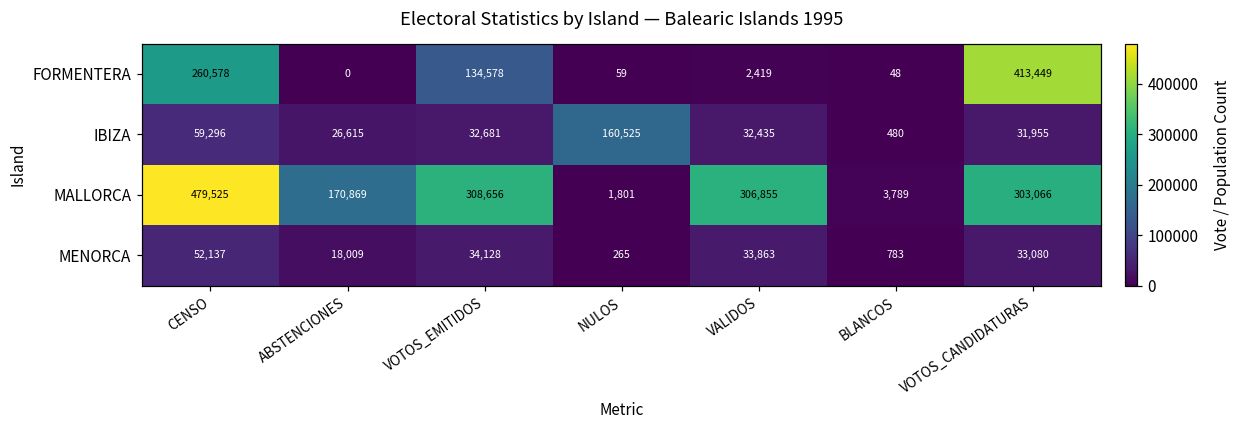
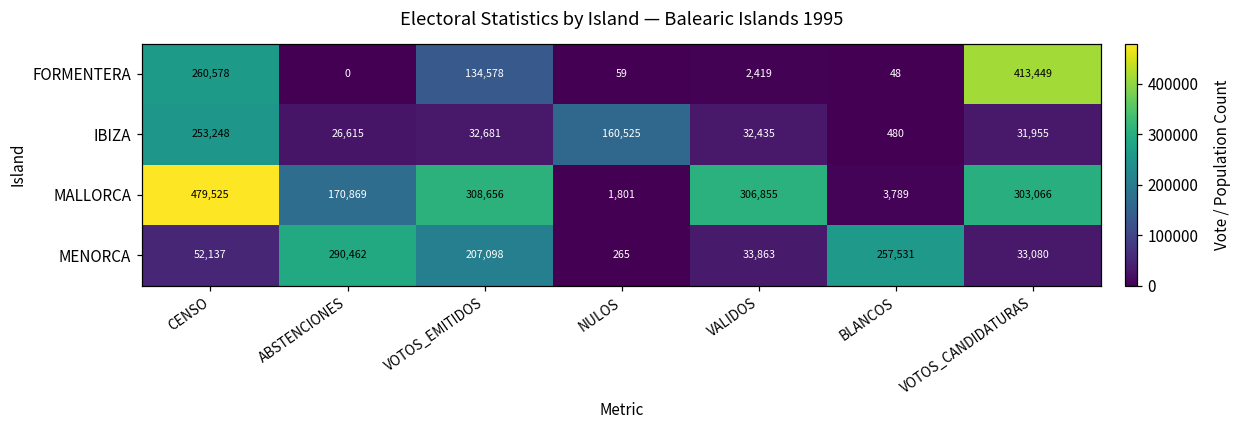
IBIZA, CENSO: 59,296 -> 253,248
MENORCA, ABSTENCIONES: 18,009 -> 290,462
MENORCA, VOTOS_EMITIDOS: 34,128 -> 207,098
MENORCA, BLANCOS: 783 -> 257,531
